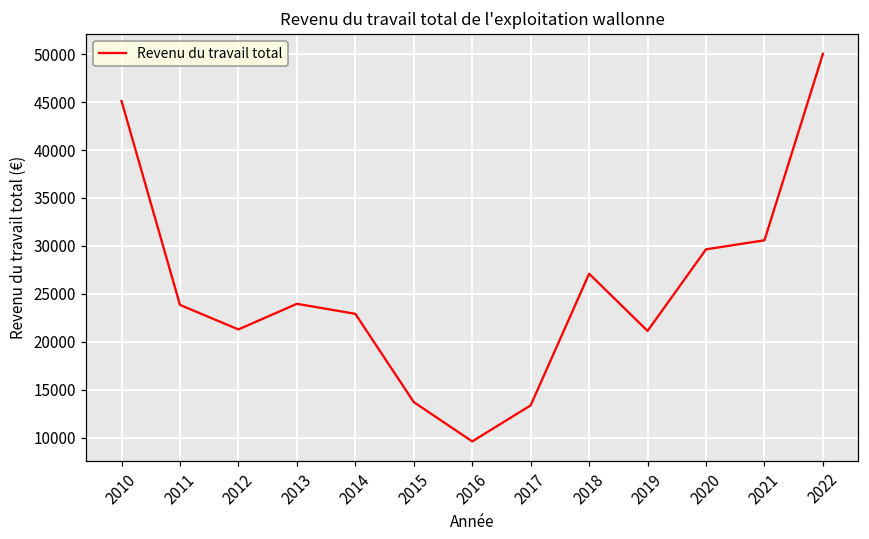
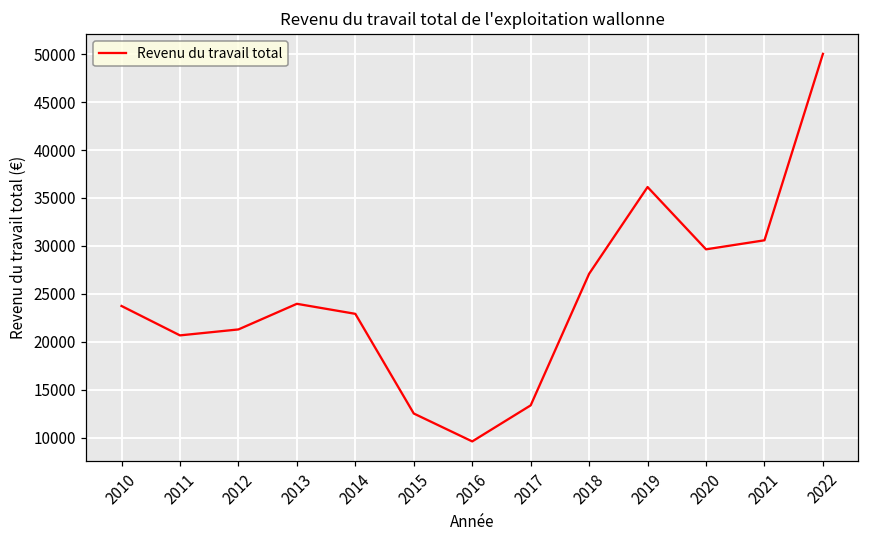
2010: 45000 -> 24000
2011: 24000 -> 21000
2015: 14000 -> 13000
2019: 21000 -> 36000
